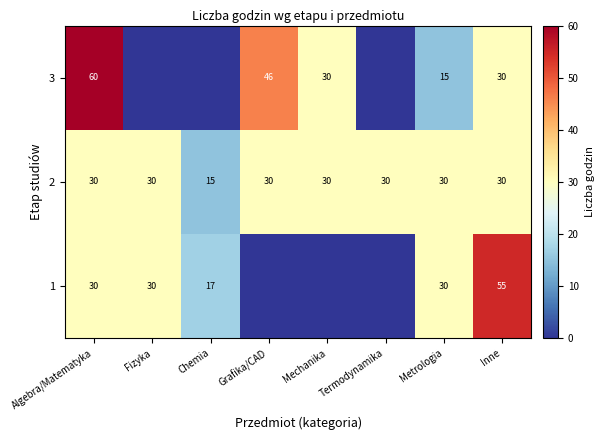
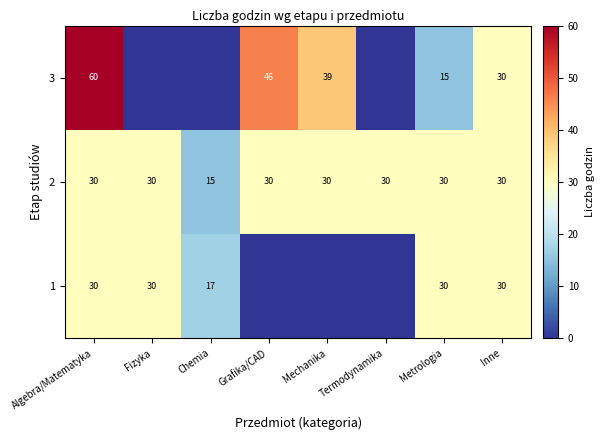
3, Mechanika: 30 -> 39
1, Inne: 55 -> 30
